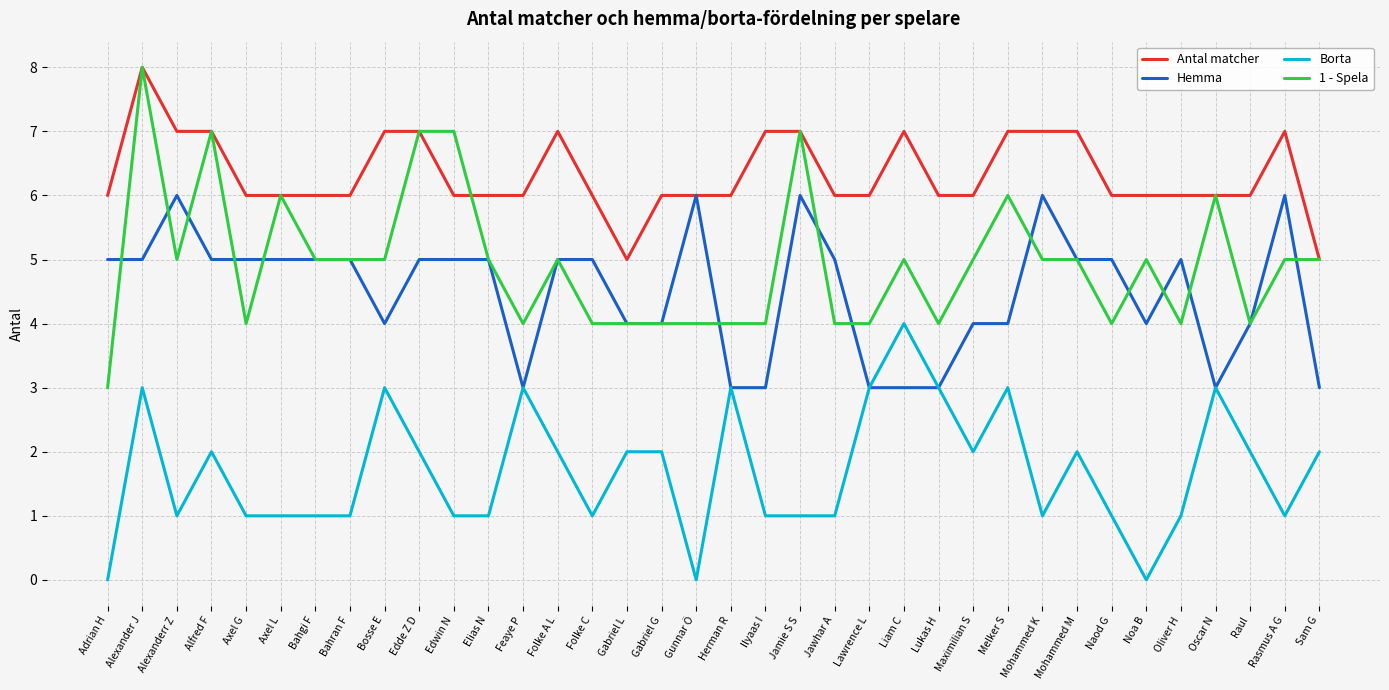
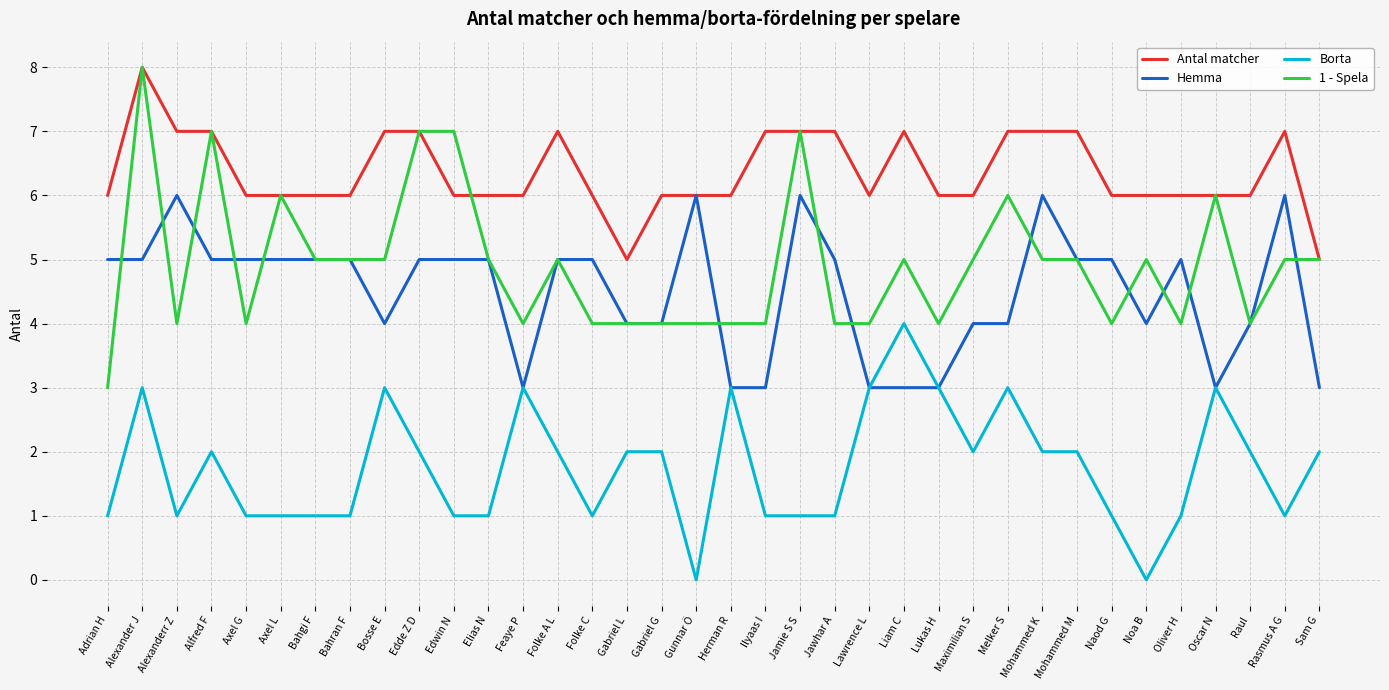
Borta, Adrian H: 0 -> 1
1 - Spela, Alexanderr Z: 5 -> 4
Antal matcher, Jawhar A: 6 -> 7
Borta, Mohammed K: 1 -> 2
